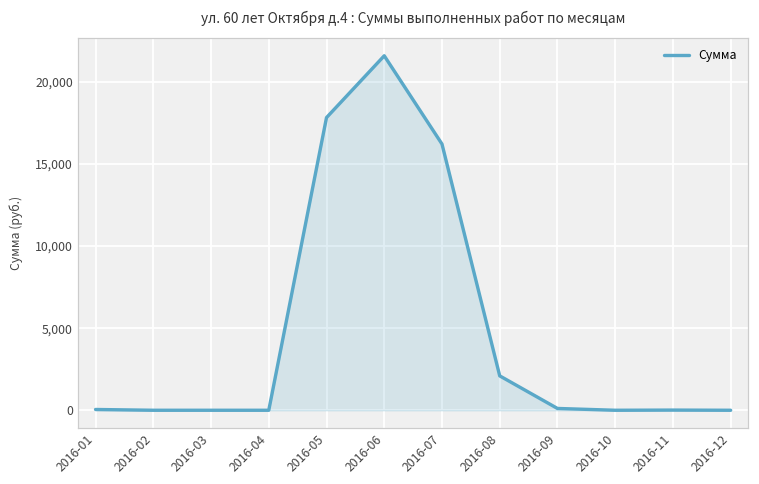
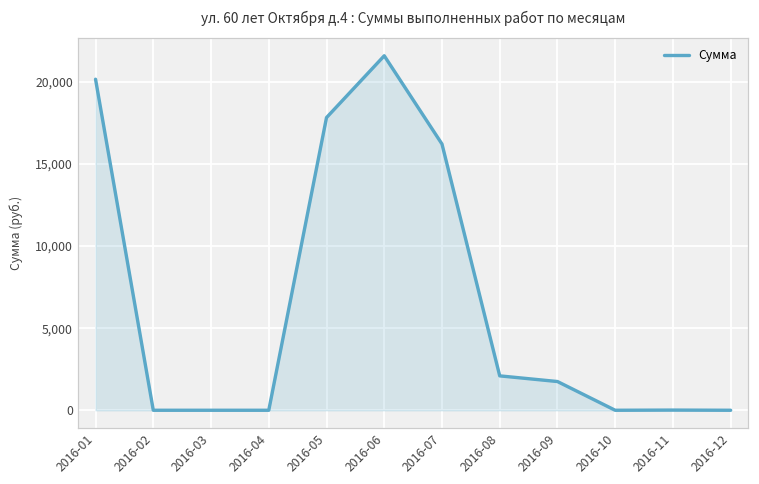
2016-01: 0 -> 20,200
2016-09: 100 -> 1,800
